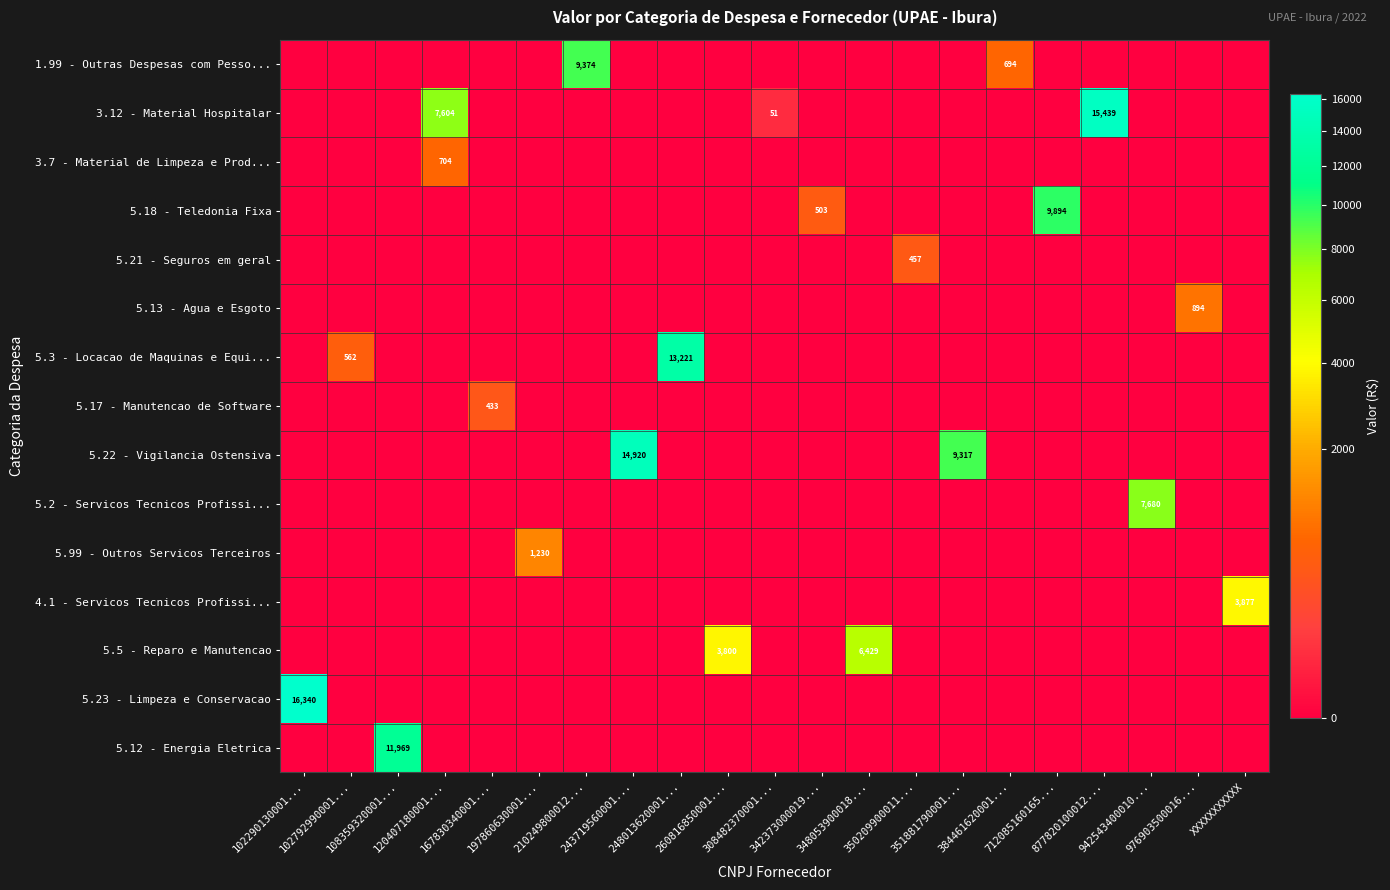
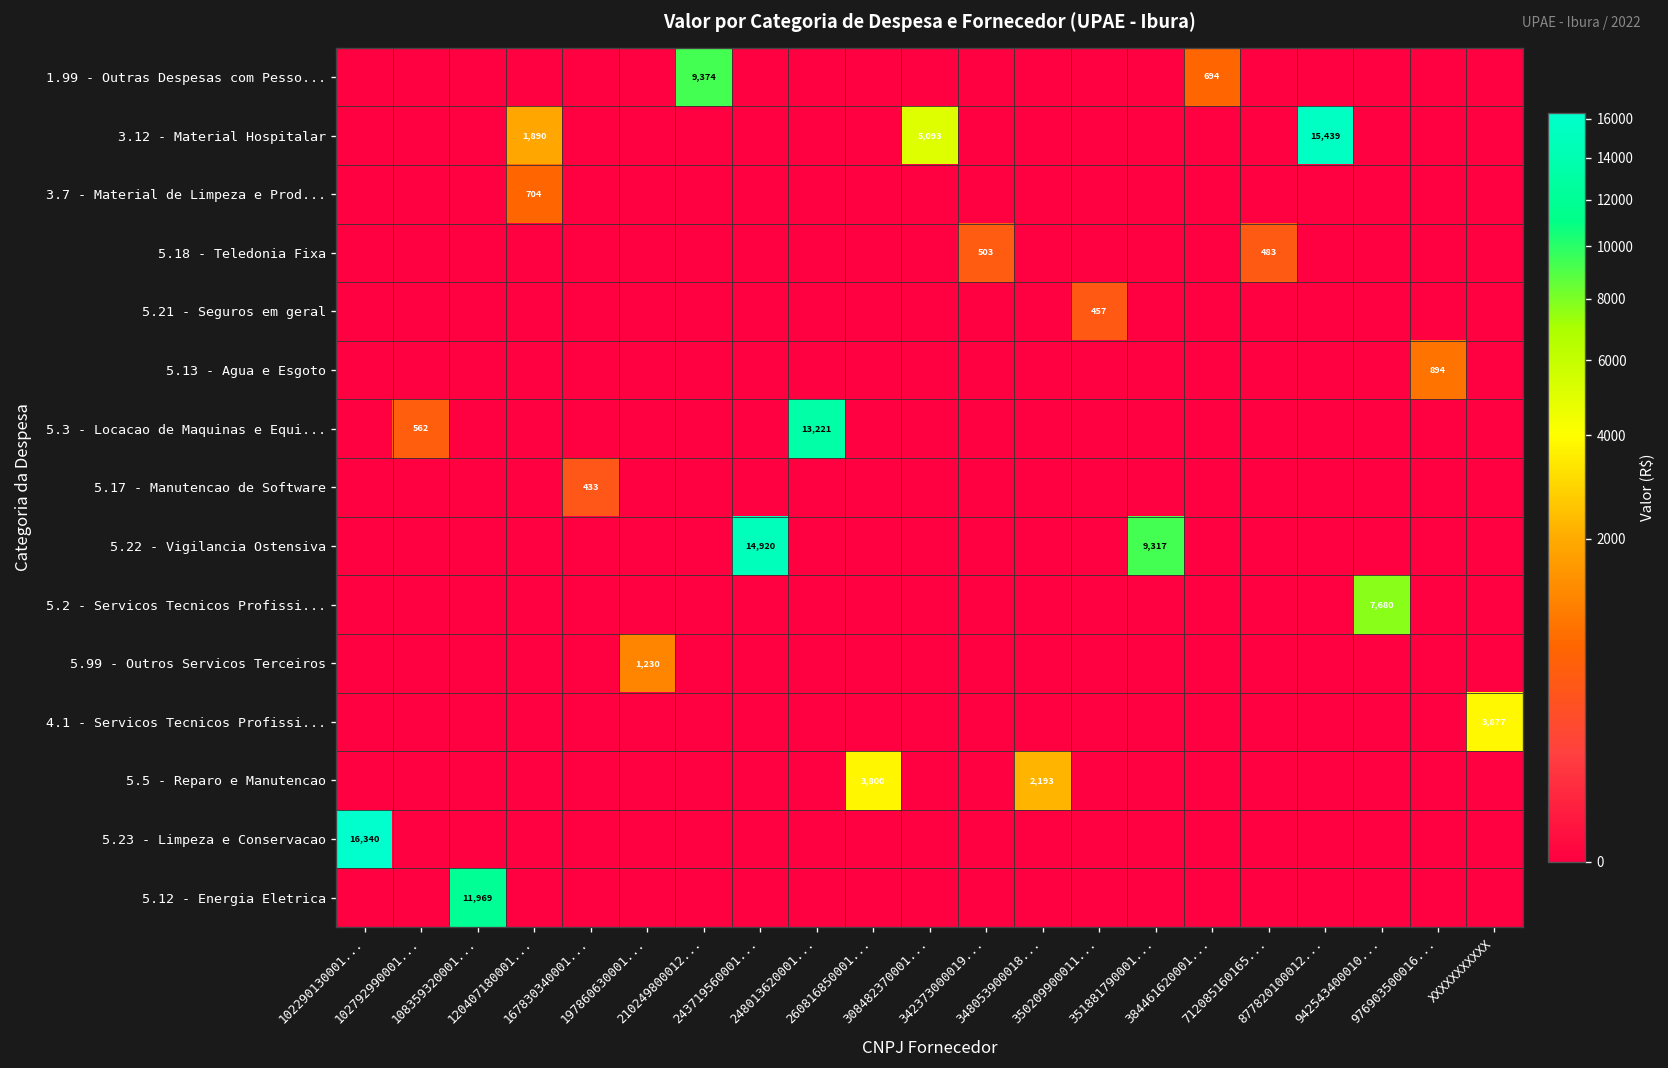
3.12 - Material Hospitalar, 120407180001...: 7,604 -> 1,890
3.12 - Material Hospitalar, 308482370001...: 51 -> 5,093
5.18 - Teledonia Fixa, 712085160165...: 9,894 -> 483
5.5 - Reparo e Manutencao, 348053900018...: 6,429 -> 2,193
